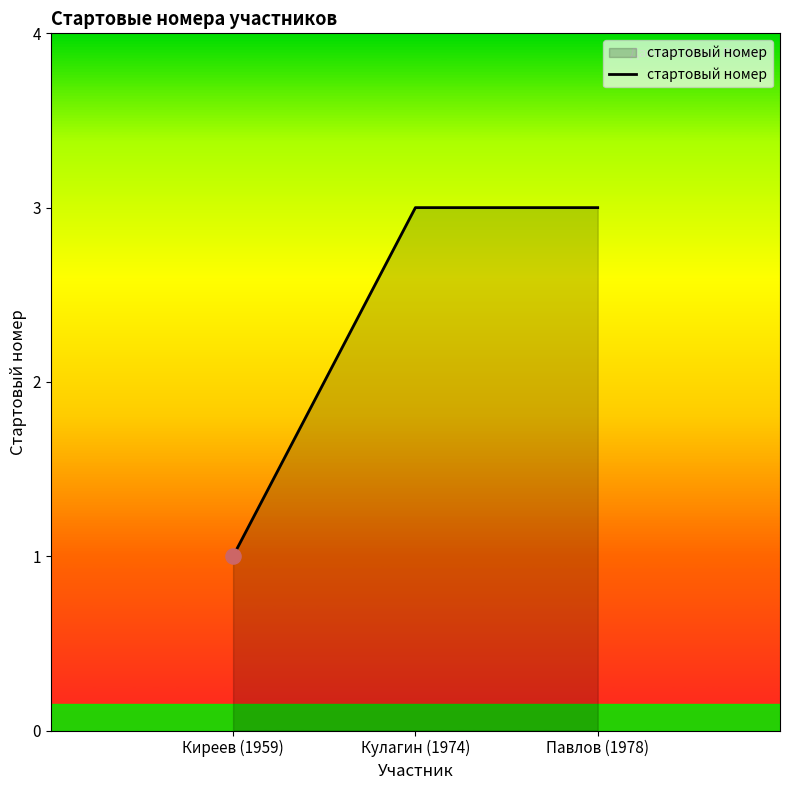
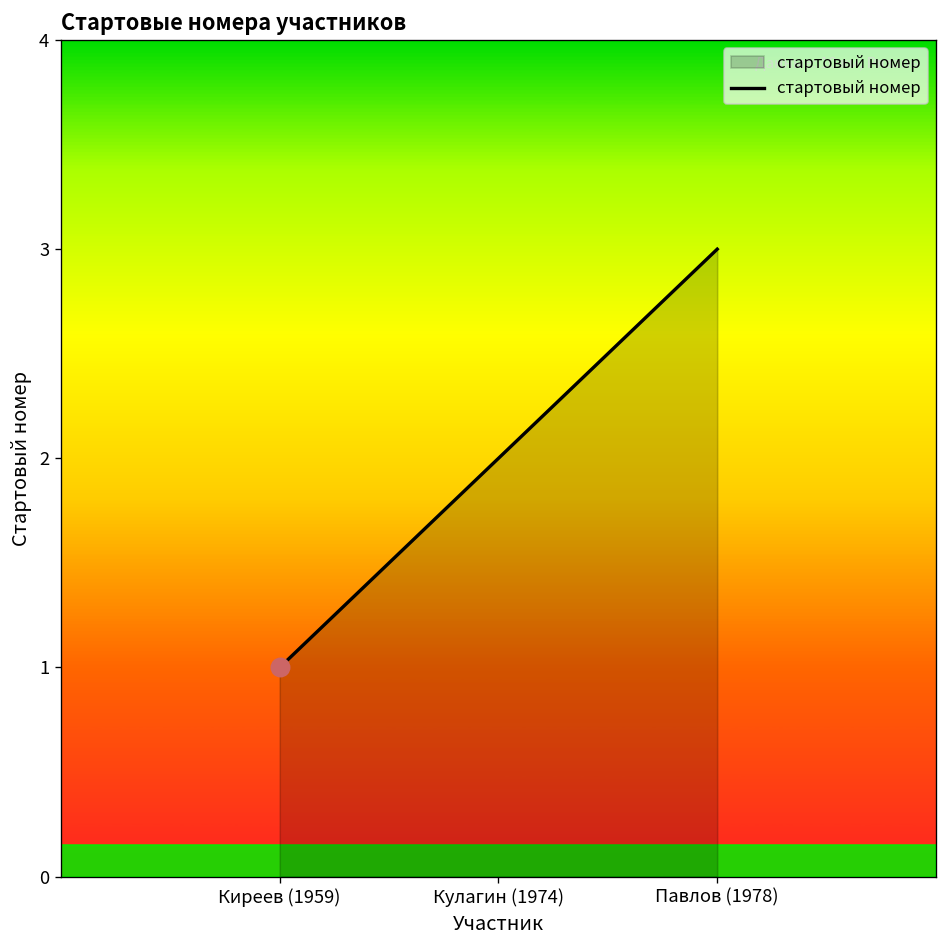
стартовый номер, Кулагин (1974): 3 -> 2
